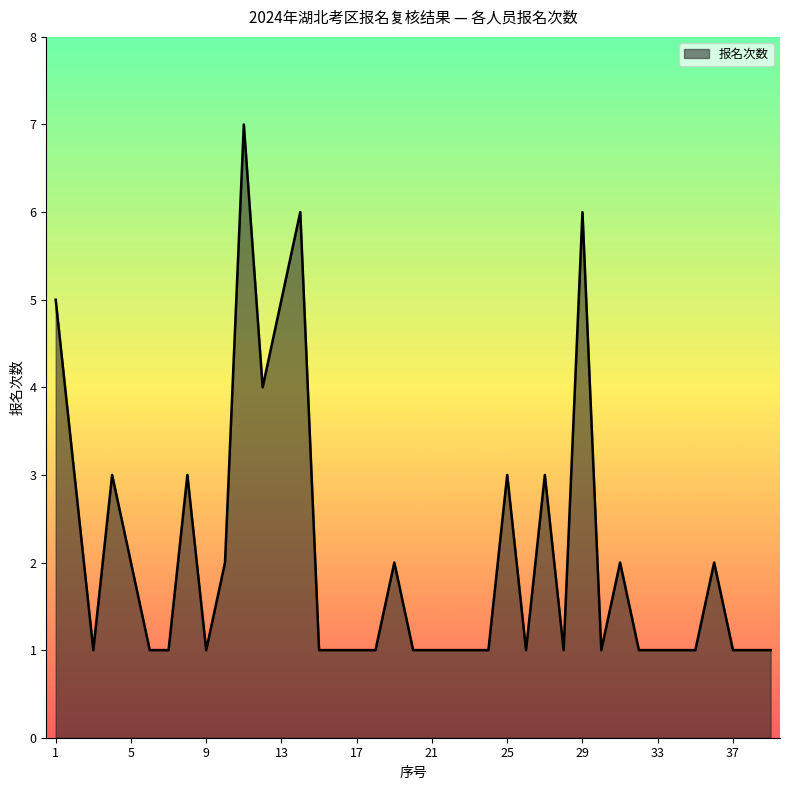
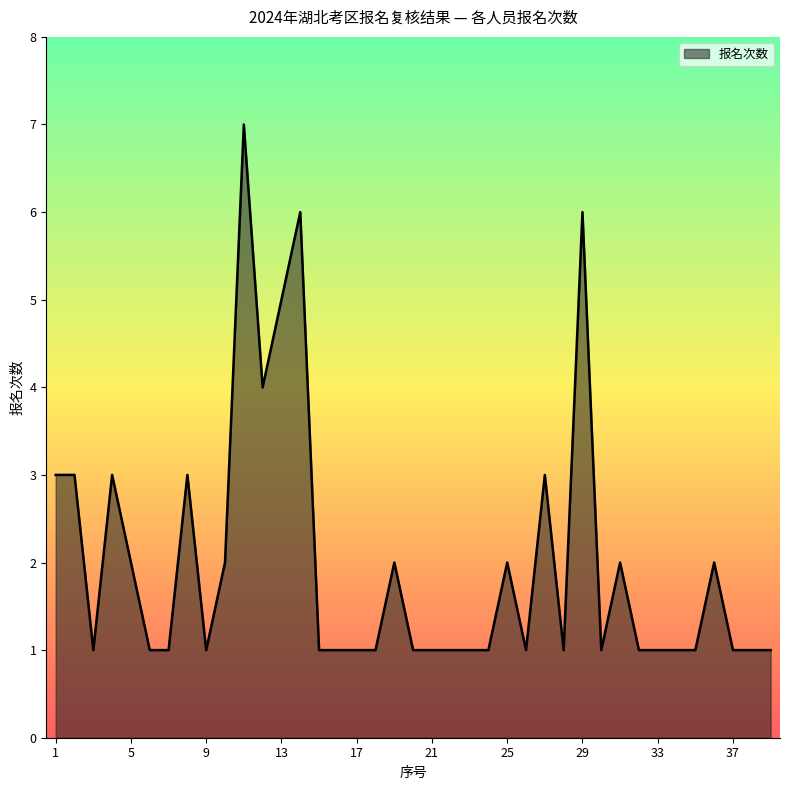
1: 5 -> 3
25: 3 -> 2
